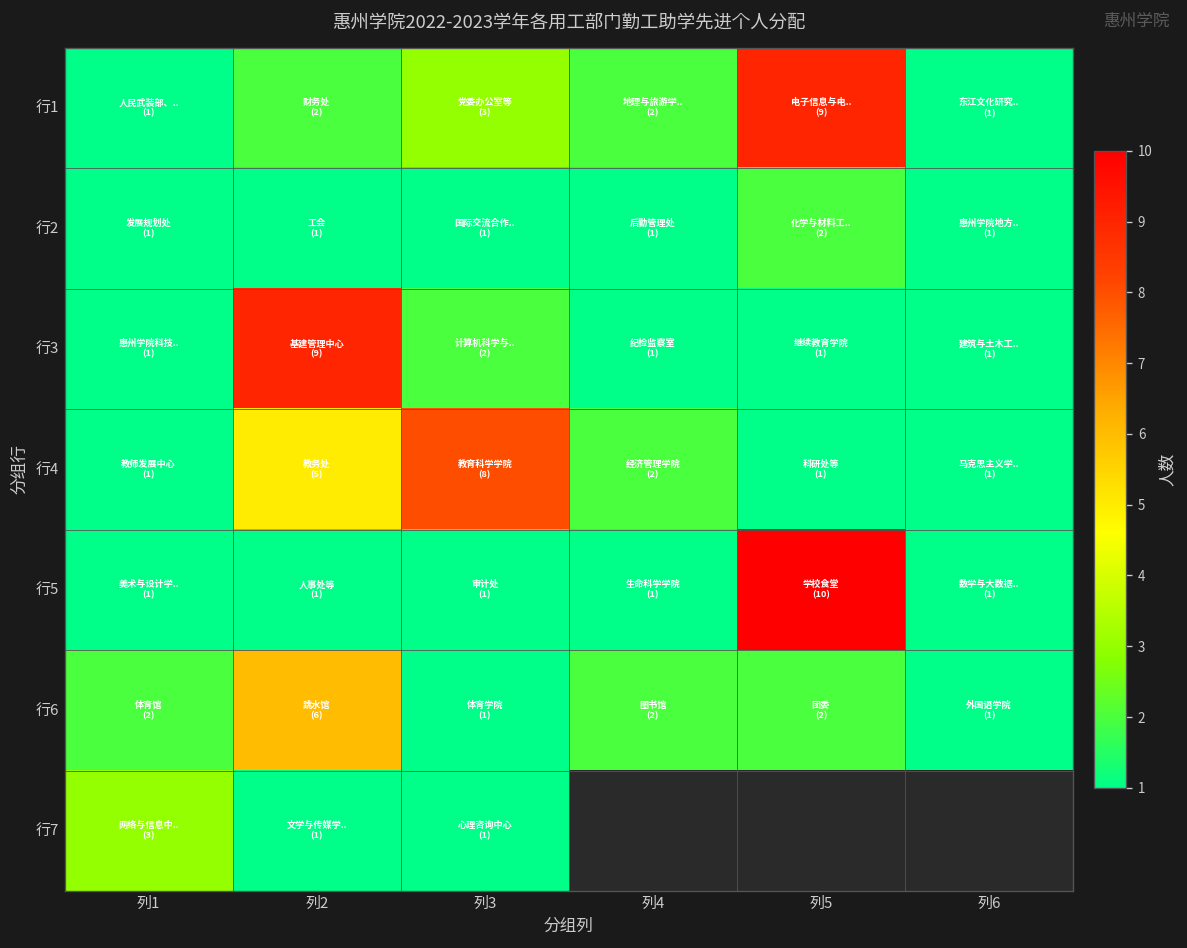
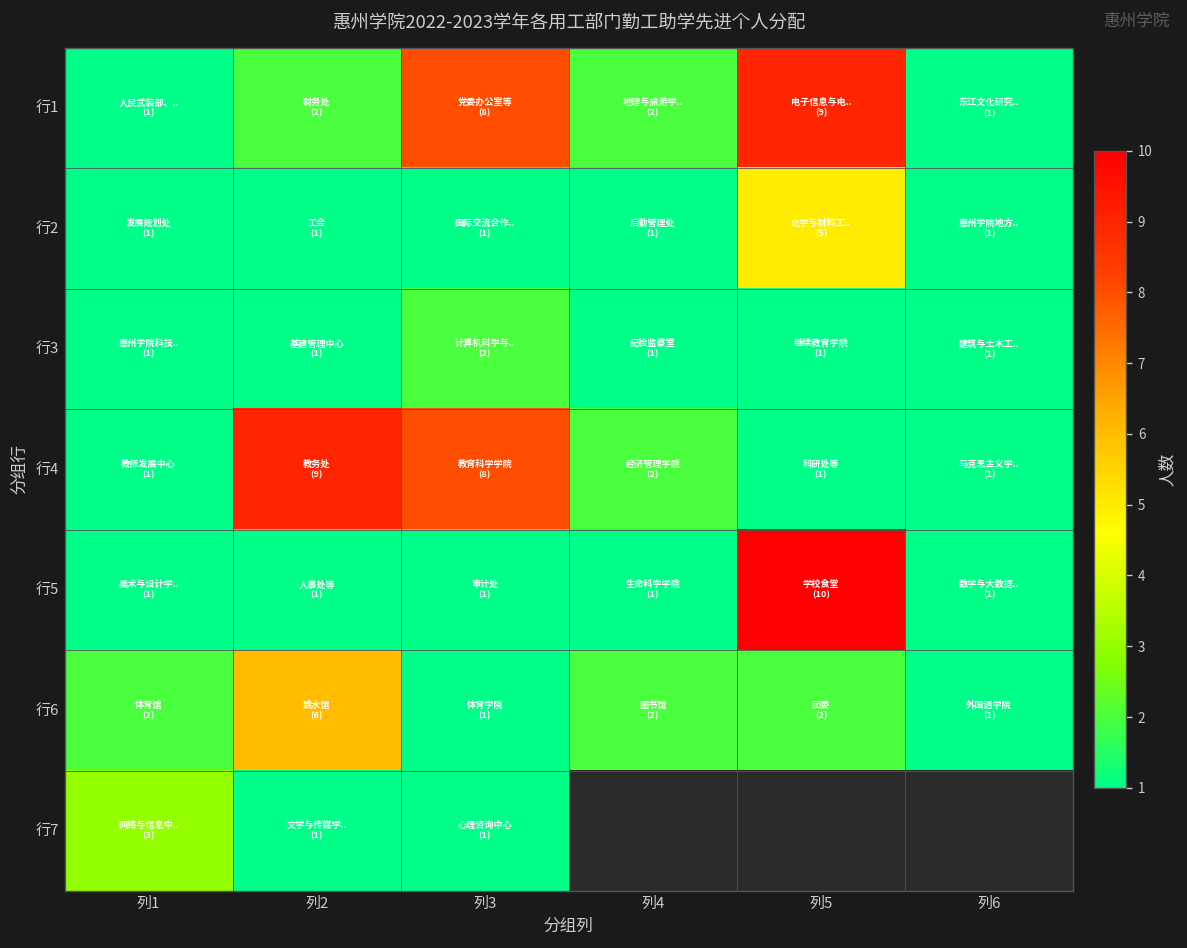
行1, 列3: (3) -> (8)
行2, 列5: (2) -> (5)
行3, 列2: (9) -> (1)
行4, 列2: (5) -> (9)
